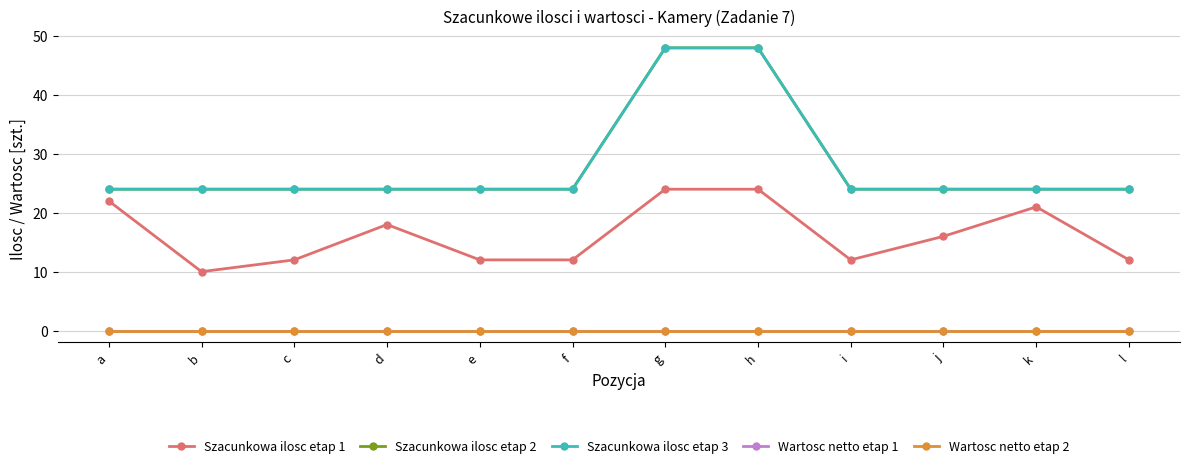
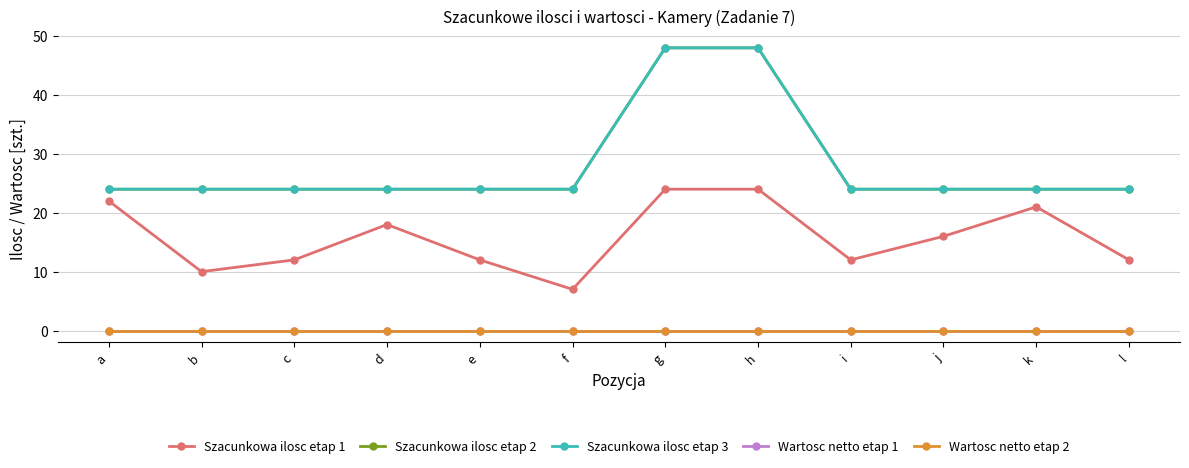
Szacunkowa ilosc etap 1, f: 12 -> 7
